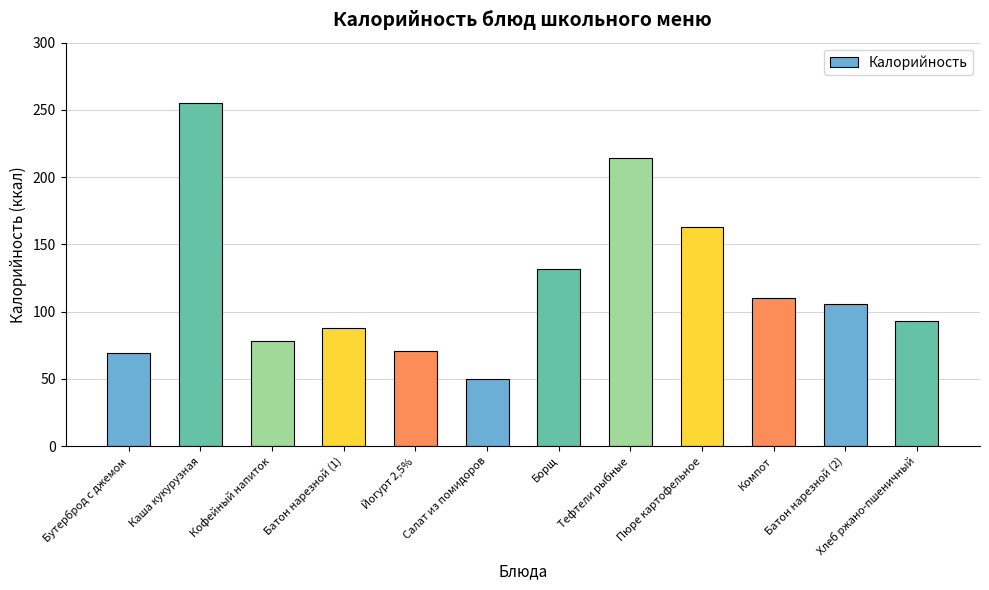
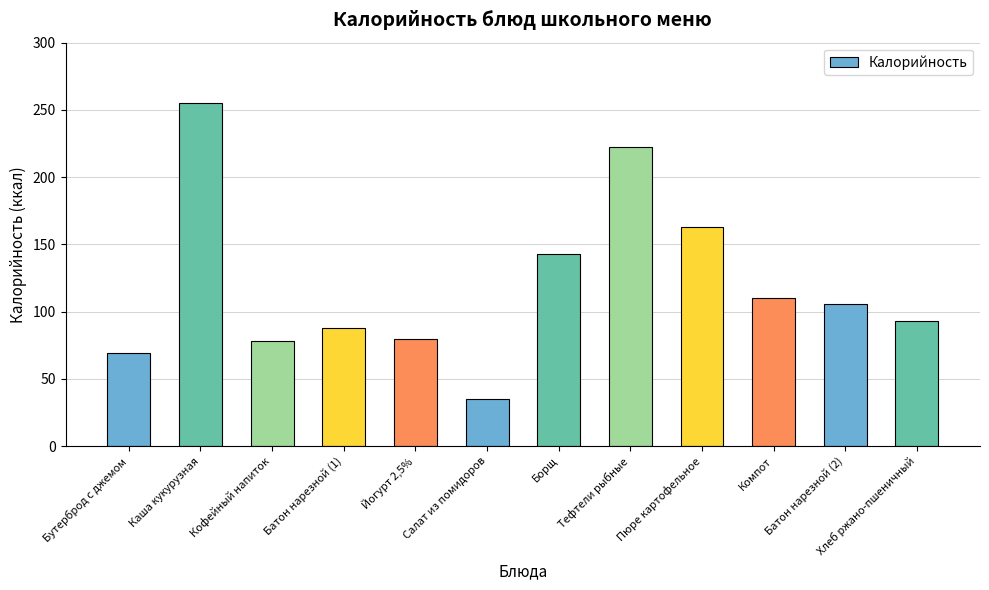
Йогурт 2,5%: 71 -> 79
Салат из помидоров: 50 -> 35
Борщ: 132 -> 143
Тефтели рыбные: 214 -> 223
